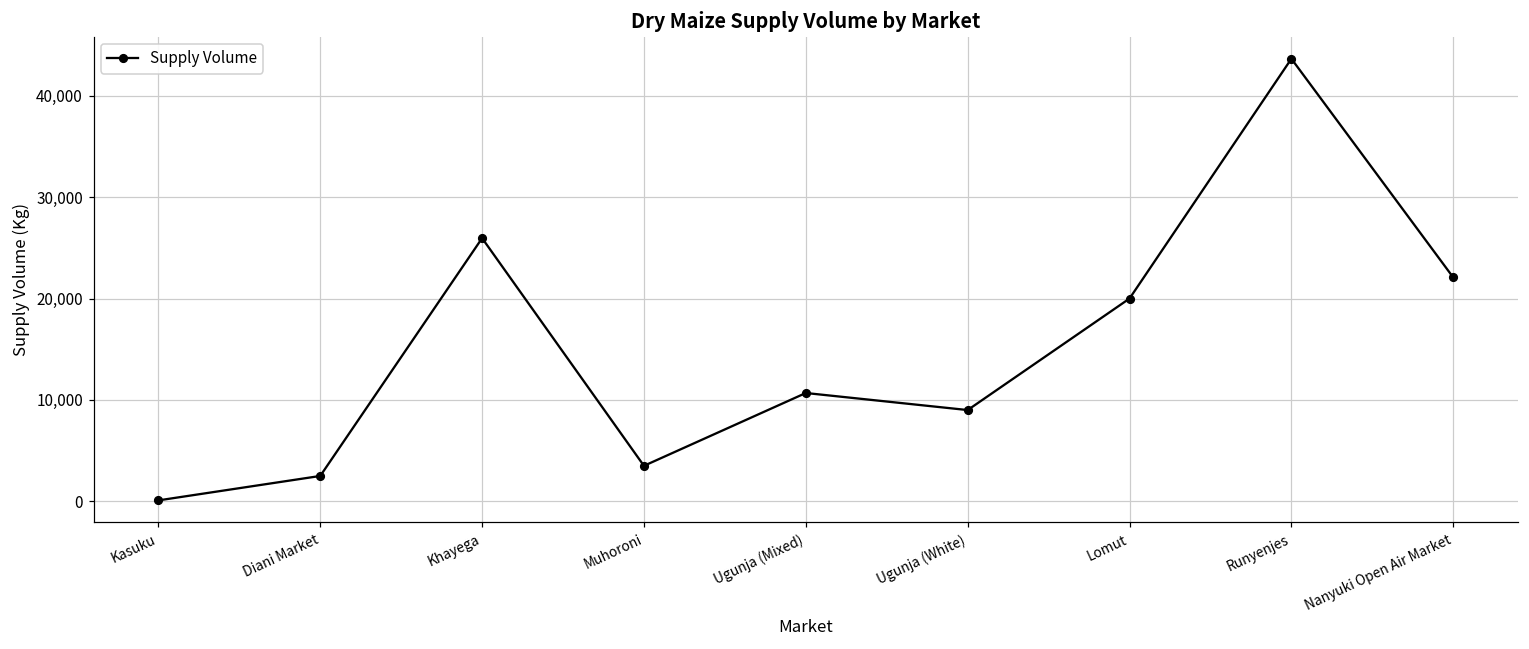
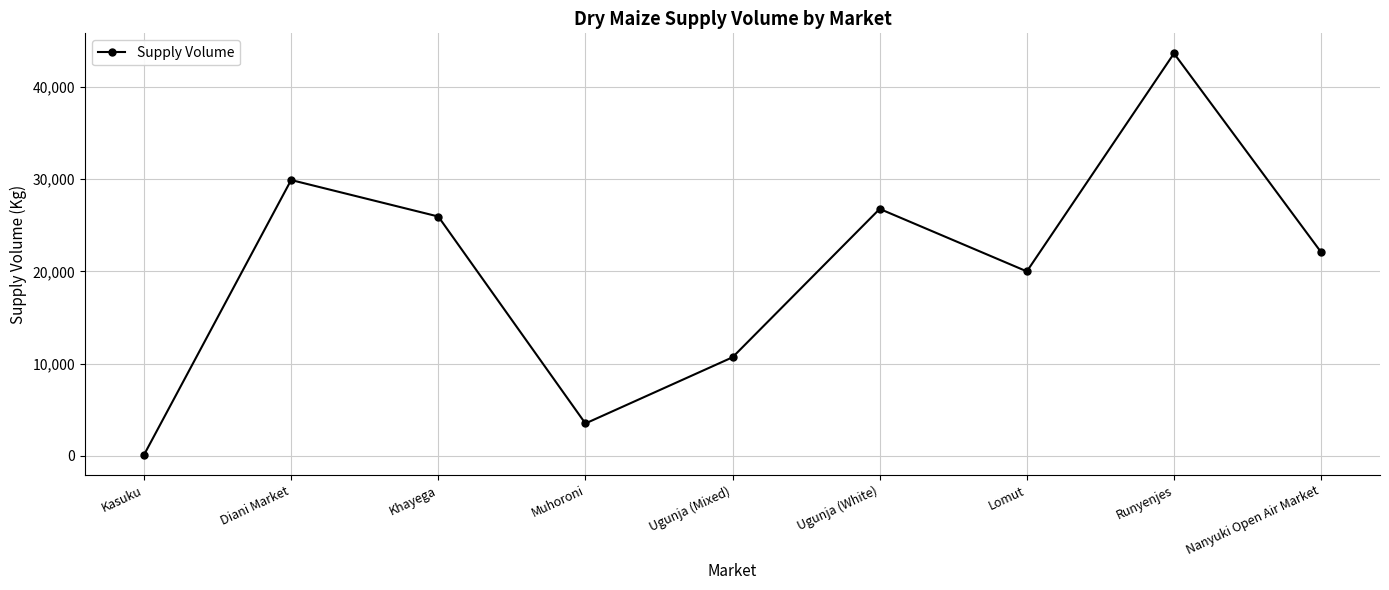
Diani Market: 3,000 -> 30,000
Ugunja (White): 9,000 -> 27,000
